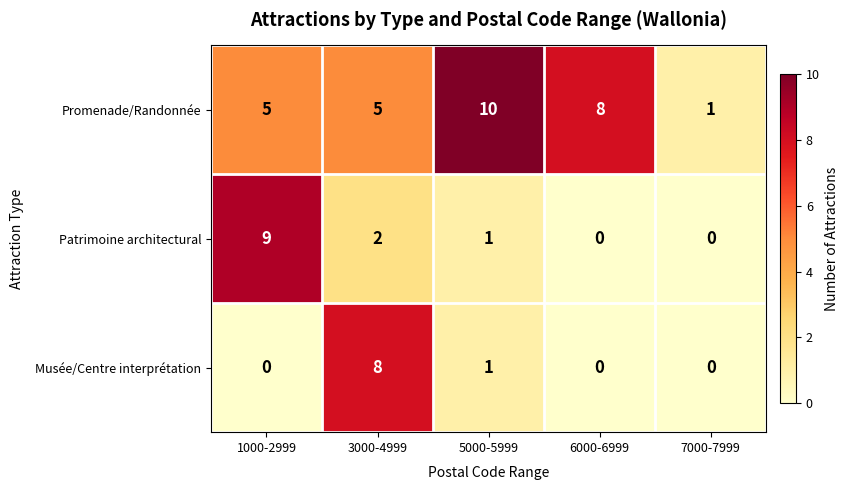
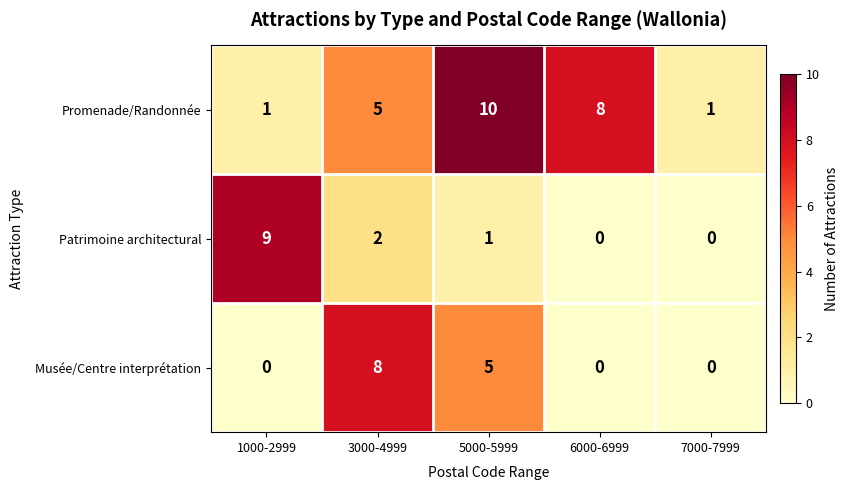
Promenade/Randonnée, 1000-2999: 5 -> 1
Musée/Centre interprétation, 5000-5999: 1 -> 5
